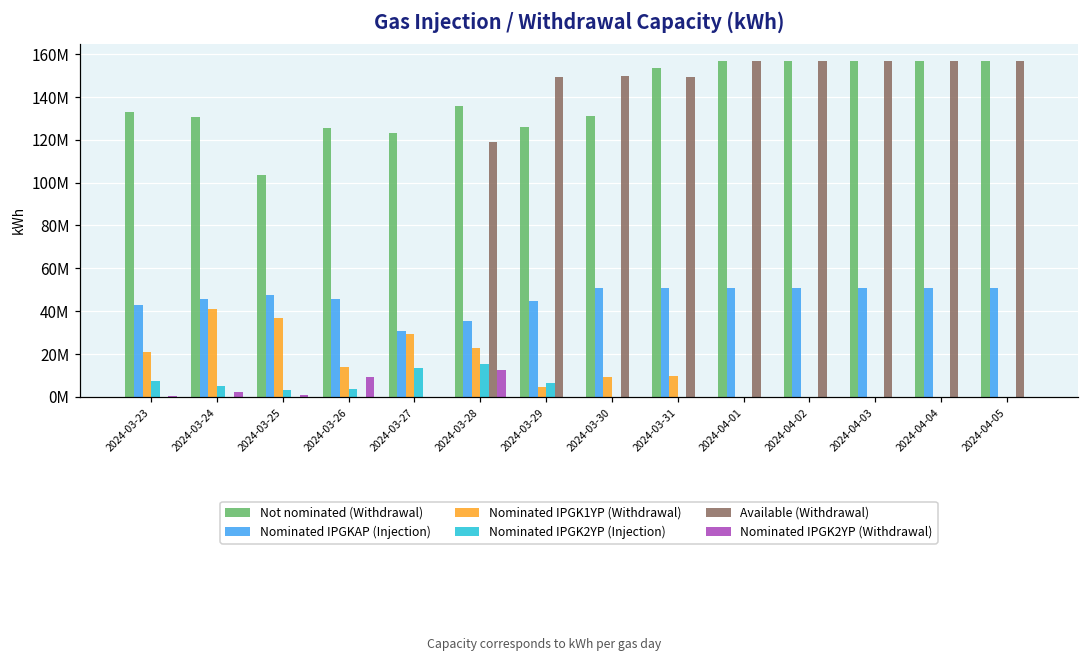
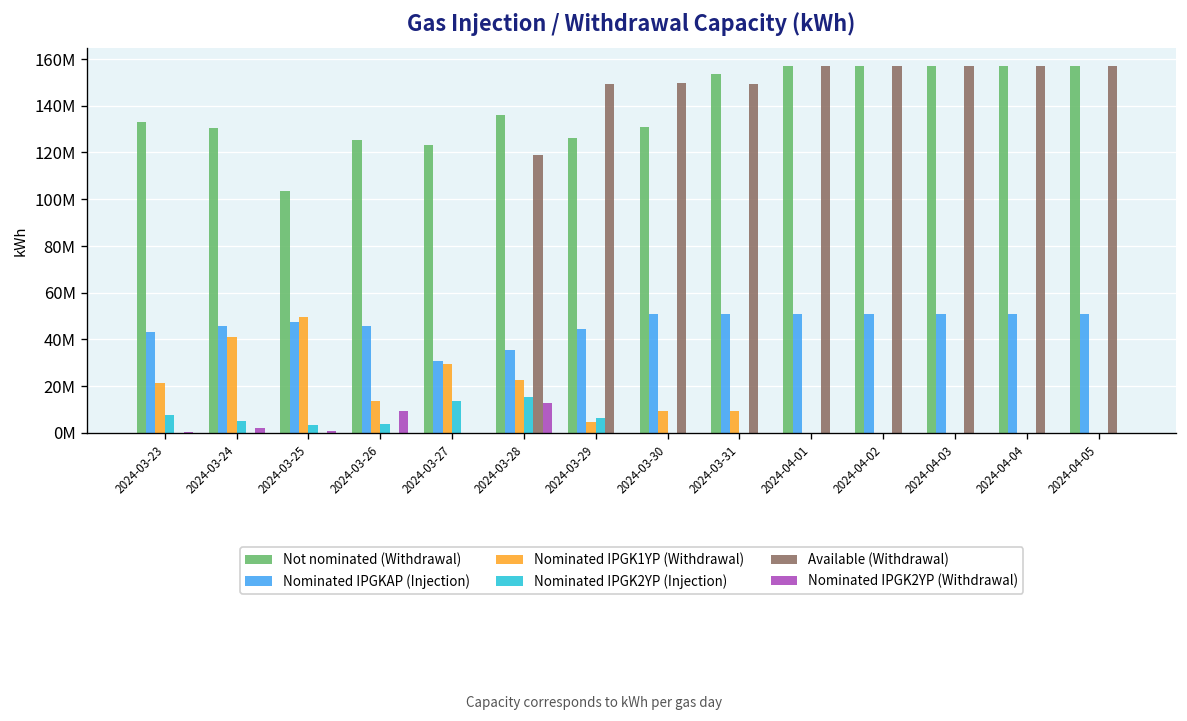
Nominated IPGK1YP (Withdrawal), 2024-03-25: 37000000 -> 50000000
